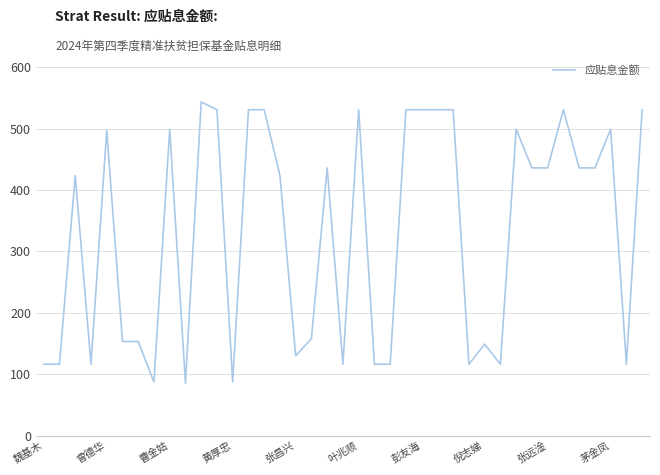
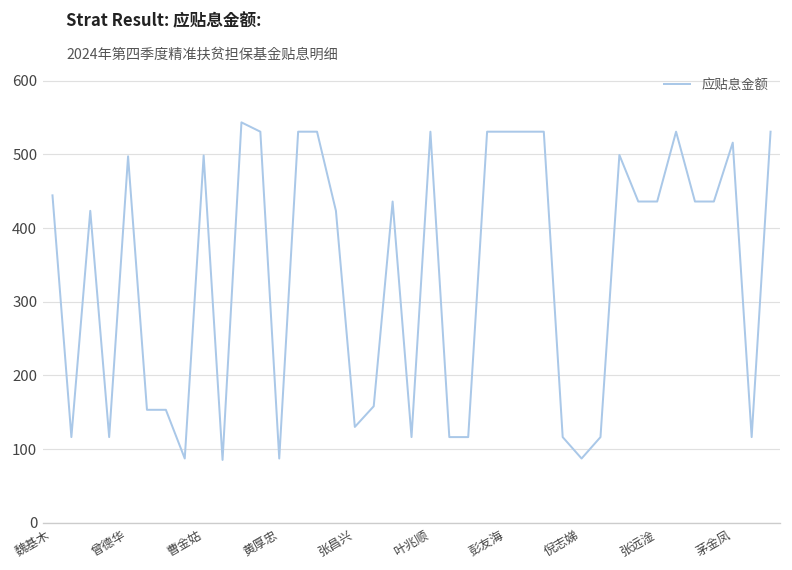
魏基木: 120 -> 440
倪志娣: 150 -> 90
茅金凤: 500 -> 520
